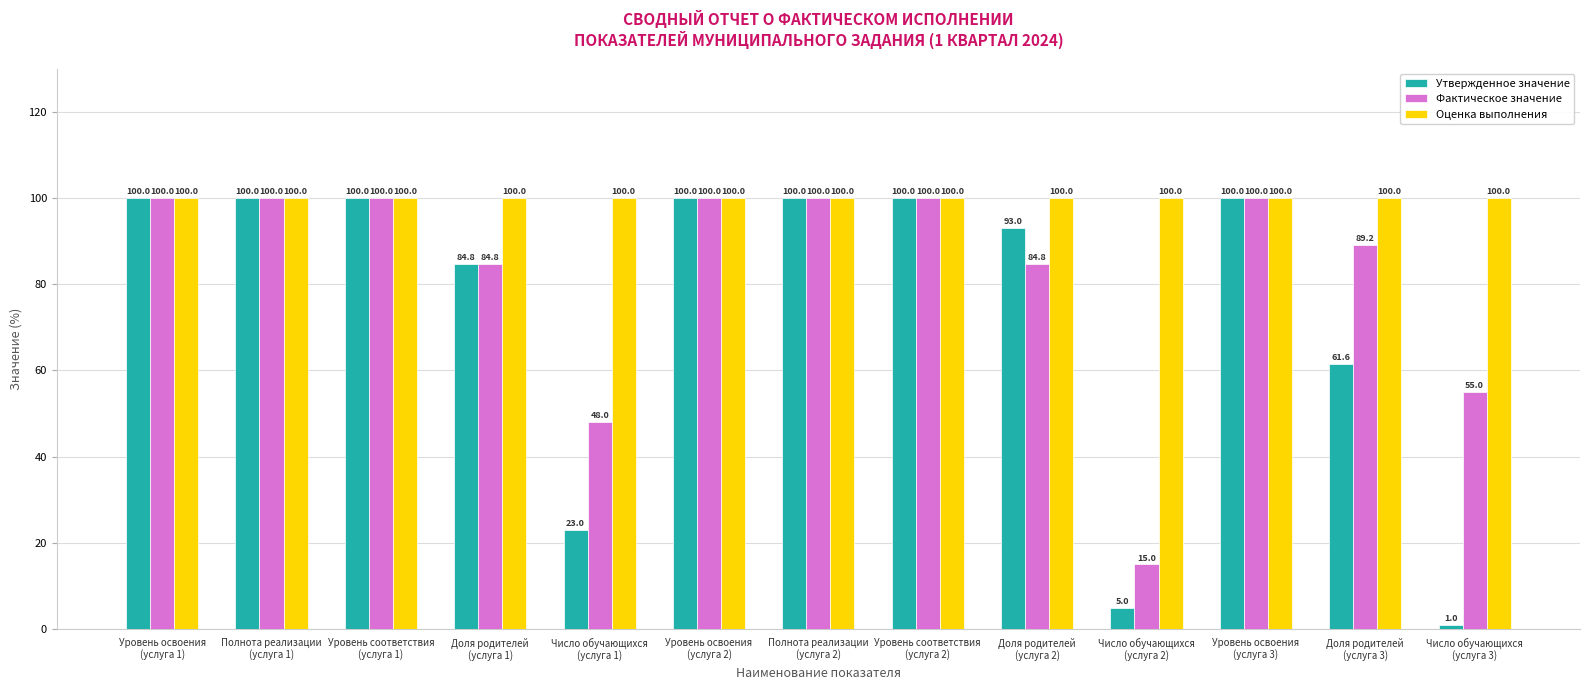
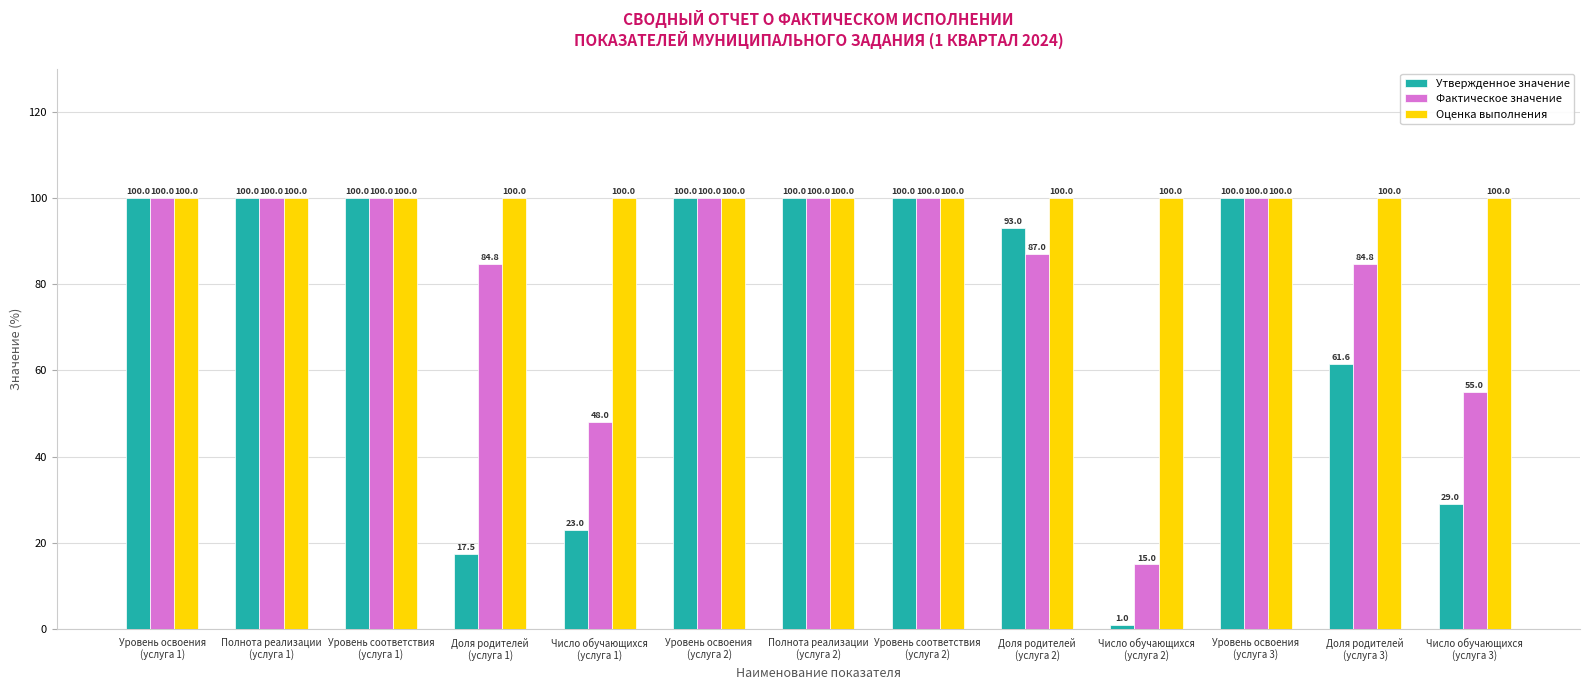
Утвержденное значение, Доля родителей (услуга 1): 84.8 -> 17.5
Фактическое значение, Доля родителей (услуга 2): 84.8 -> 87.0
Утвержденное значение, Число обучающихся (услуга 2): 5.0 -> 1.0
Фактическое значение, Доля родителей (услуга 3): 89.2 -> 84.8
Утвержденное значение, Число обучающихся (услуга 3): 1.0 -> 29.0
